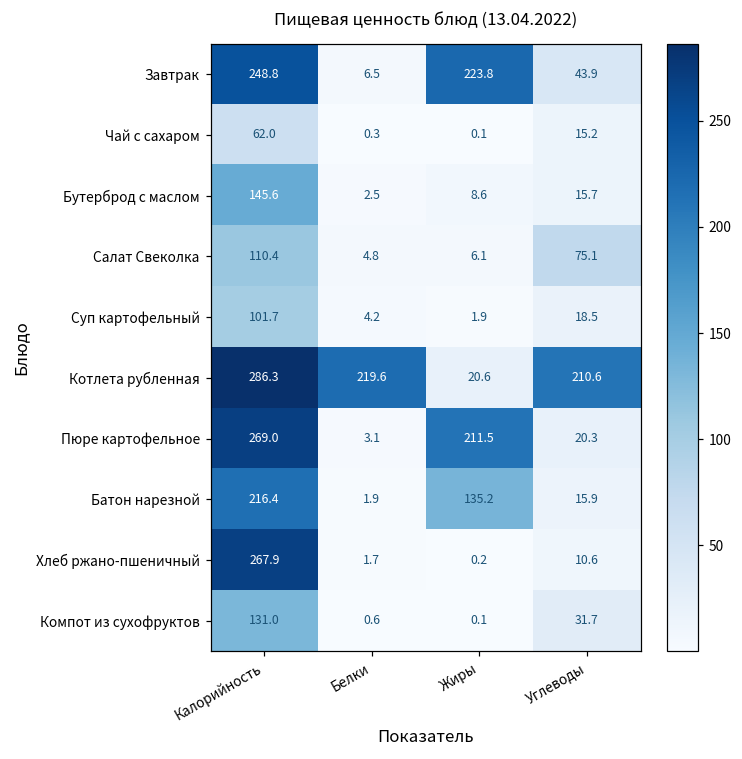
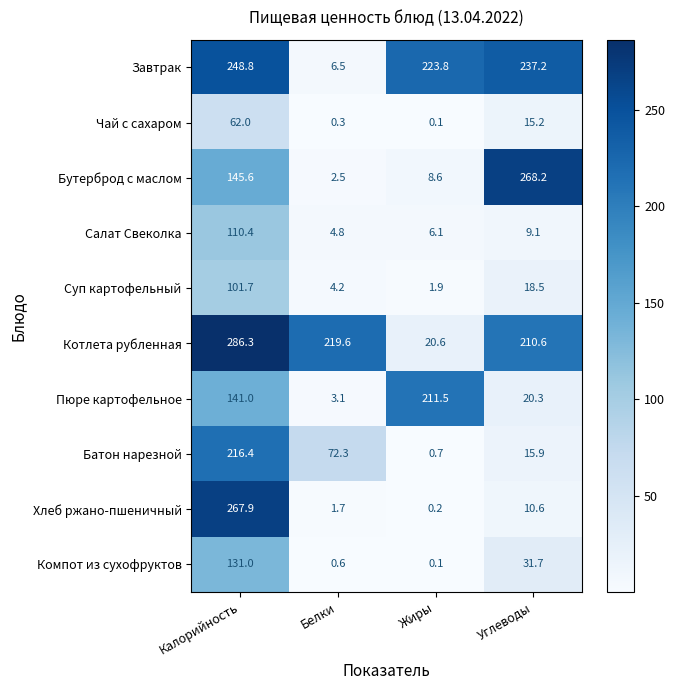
Завтрак, Углеводы: 43.9 -> 237.2
Бутерброд с маслом, Углеводы: 15.7 -> 268.2
Салат Свеколка, Углеводы: 75.1 -> 9.1
Пюре картофельное, Калорийность: 269.0 -> 141.0
Батон нарезной, Белки: 1.9 -> 72.3
Батон нарезной, Жиры: 135.2 -> 0.7
